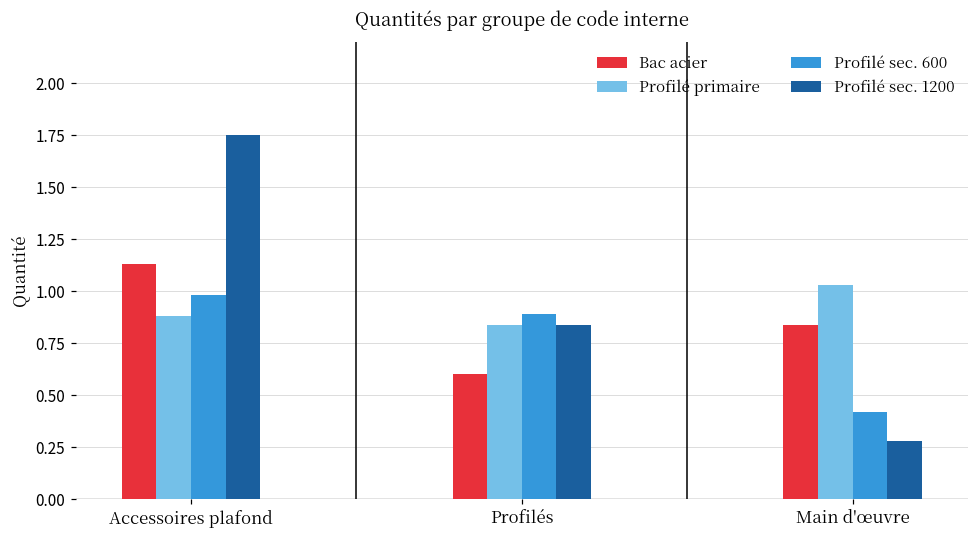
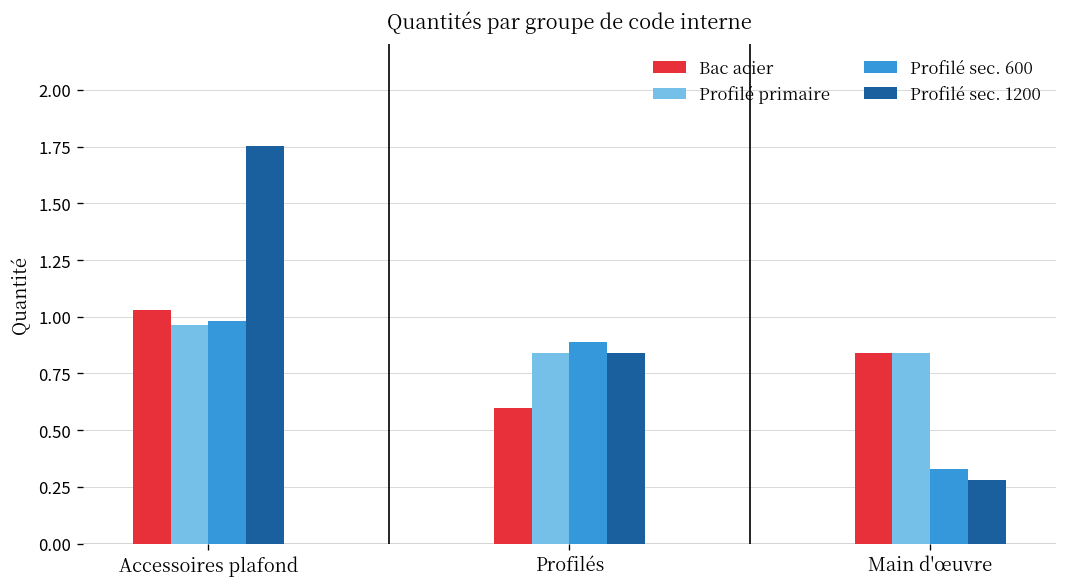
Bac acier, Accessoires plafond: 1.13 -> 1.03
Profilé primaire, Accessoires plafond: 0.88 -> 0.96
Profilé primaire, Main d'œuvre: 1.03 -> 0.84
Profilé sec. 600, Main d'œuvre: 0.42 -> 0.33
